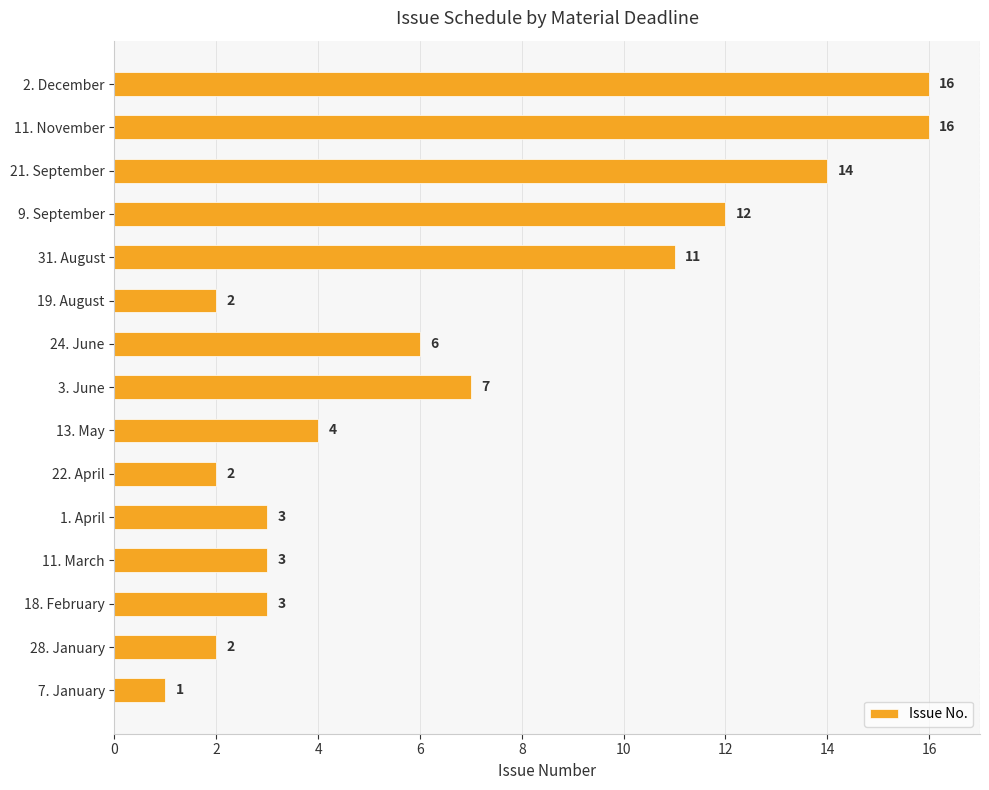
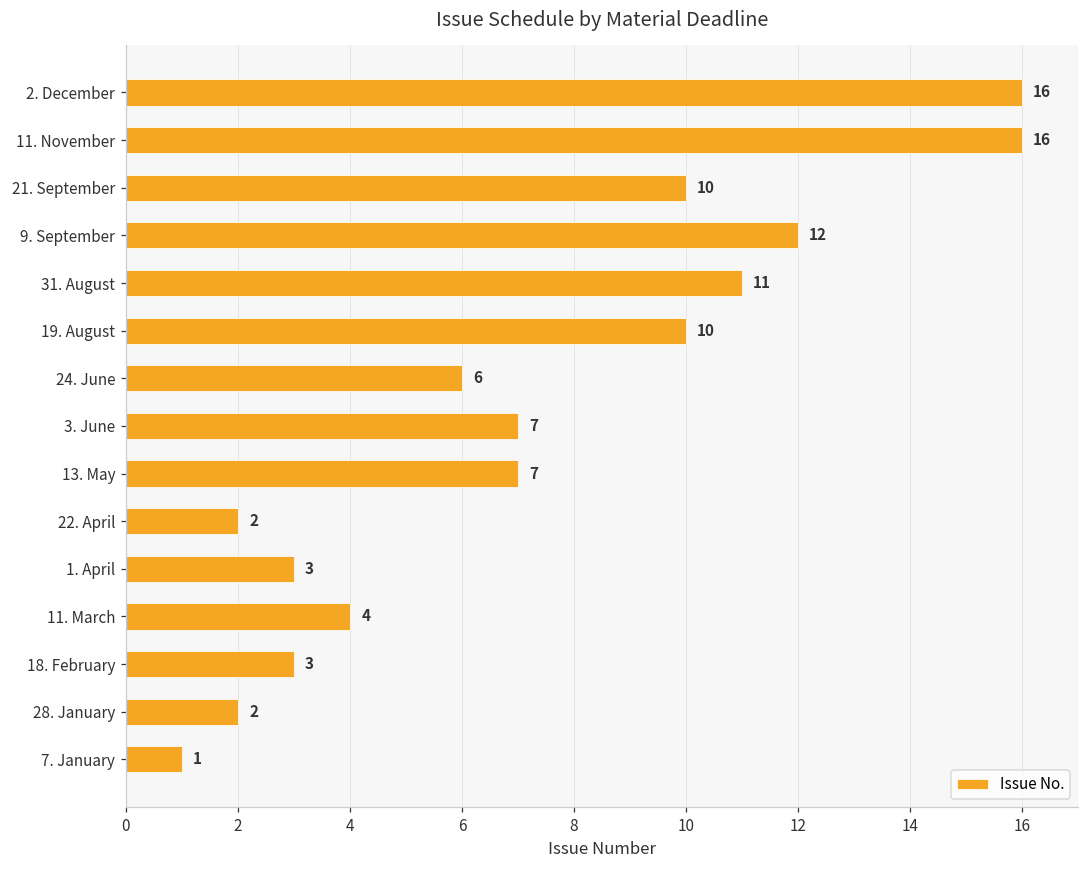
21. September: 14 -> 10
19. August: 2 -> 10
13. May: 4 -> 7
11. March: 3 -> 4
